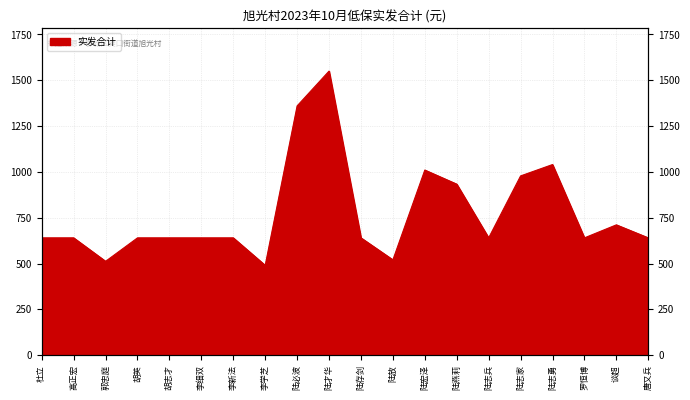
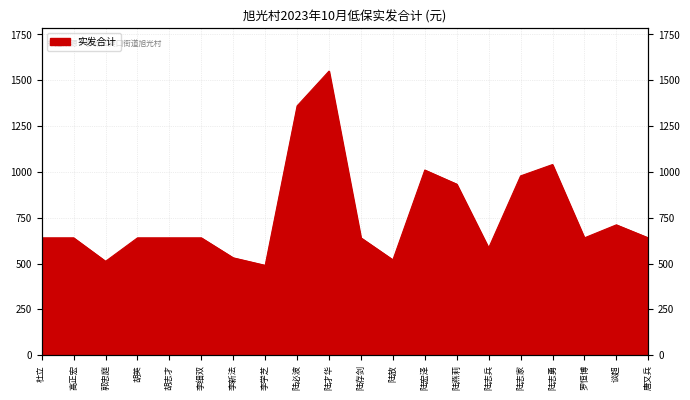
李新法: 640 -> 530
陆志兵: 640 -> 590
